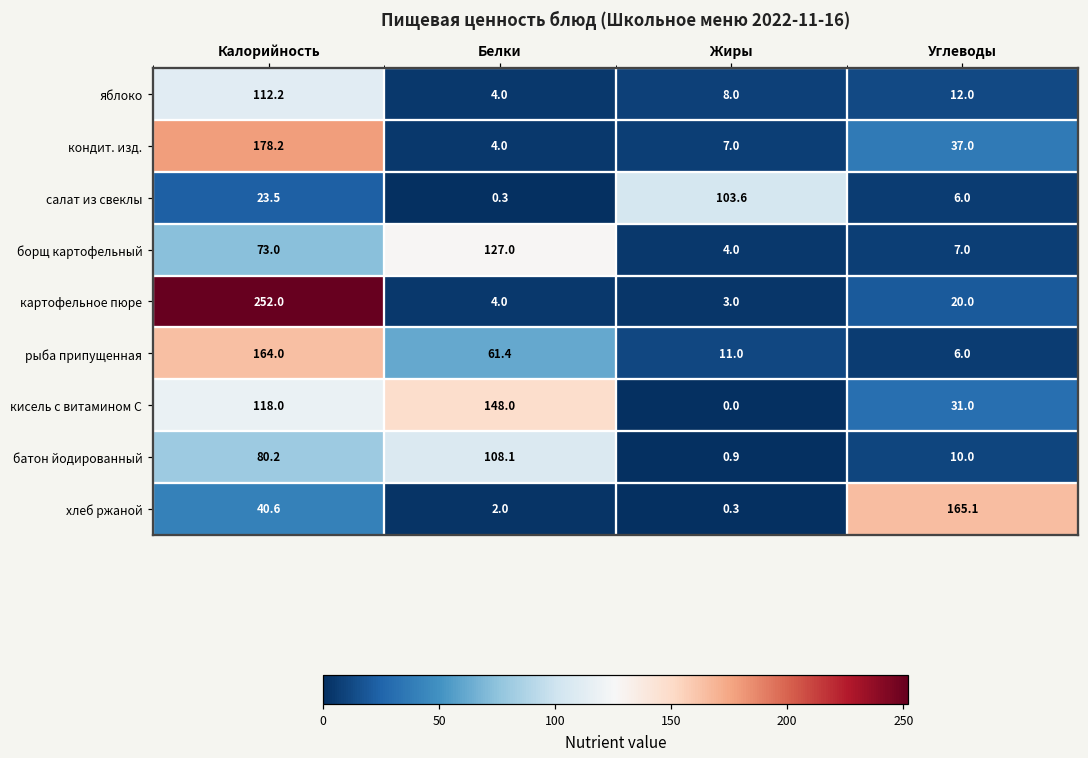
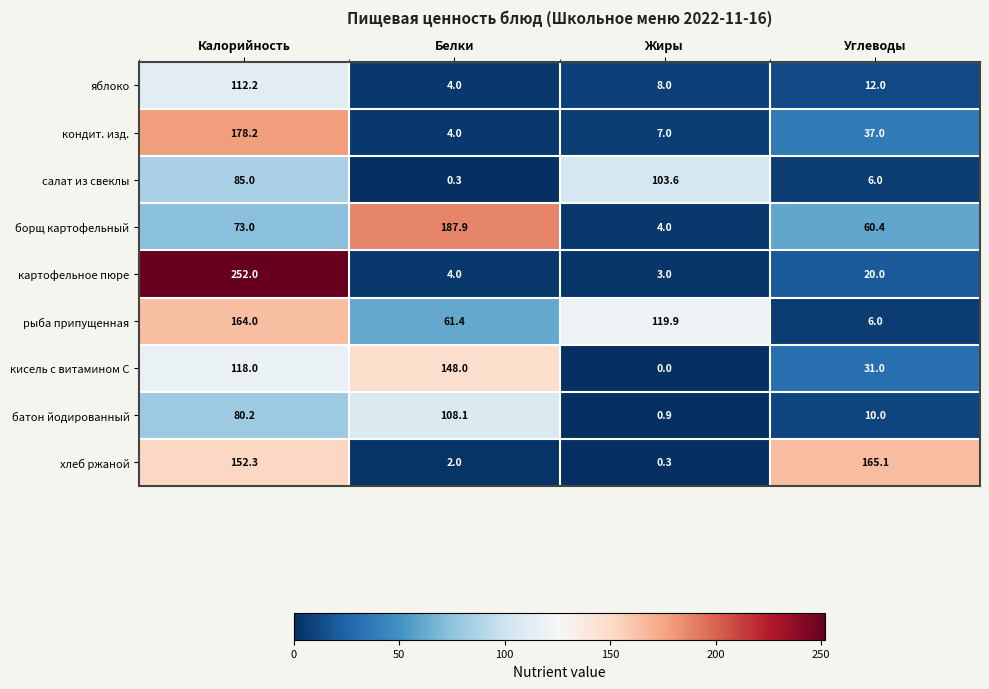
салат из свеклы, Калорийность: 23.5 -> 85.0
борщ картофельный, Белки: 127.0 -> 187.9
борщ картофельный, Углеводы: 7.0 -> 60.4
рыба припущенная, Жиры: 11.0 -> 119.9
хлеб ржаной, Калорийность: 40.6 -> 152.3
